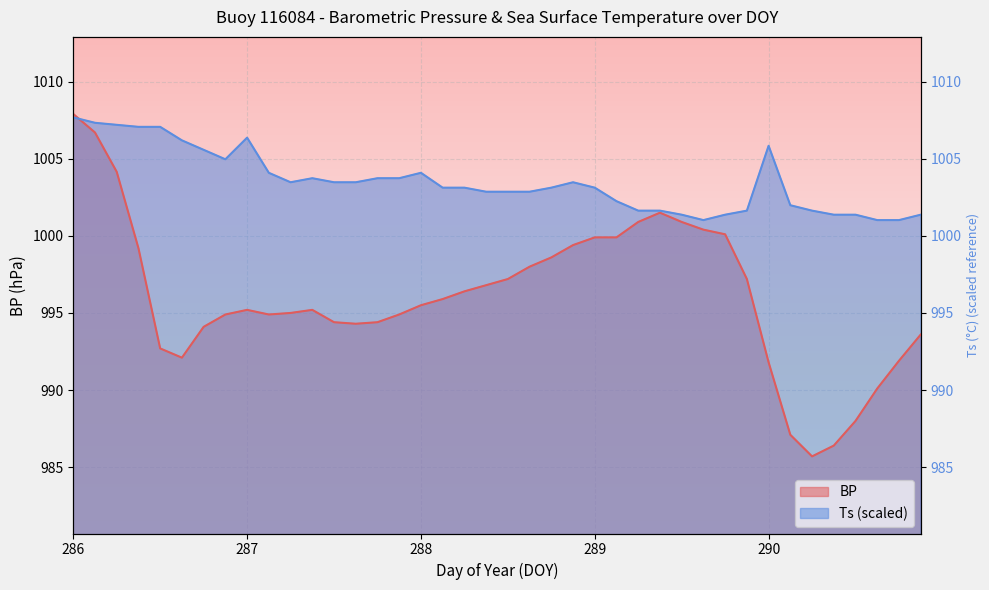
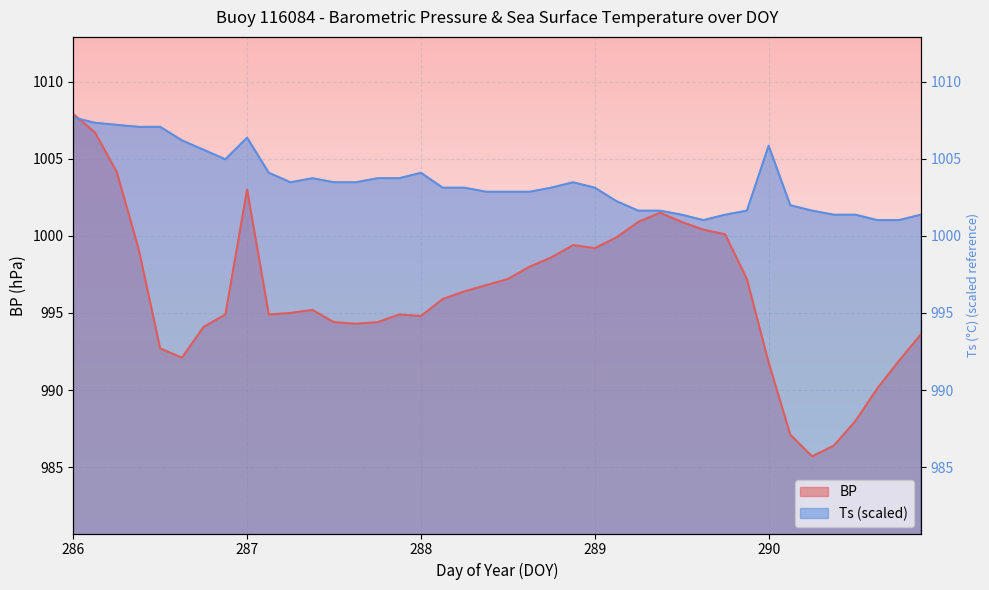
BP, 287: 995.2 -> 1003.0
BP, 288: 995.5 -> 994.8
BP, 289: 999.9 -> 999.2
